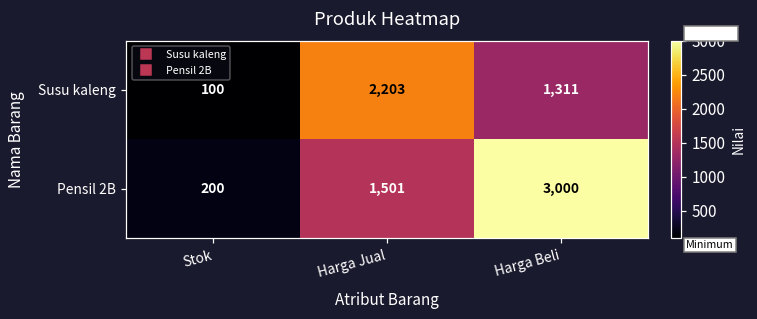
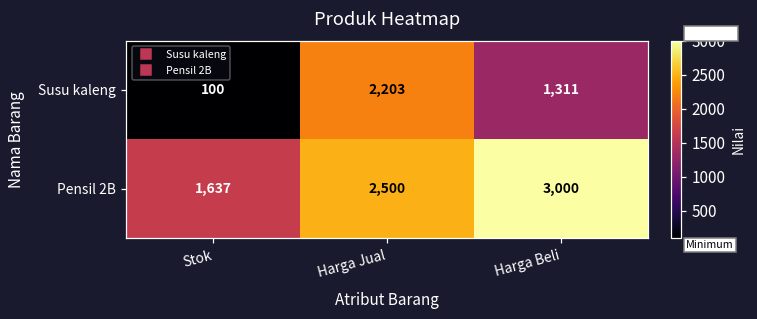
Pensil 2B, Stok: 200 -> 1,637
Pensil 2B, Harga Jual: 1,501 -> 2,500
